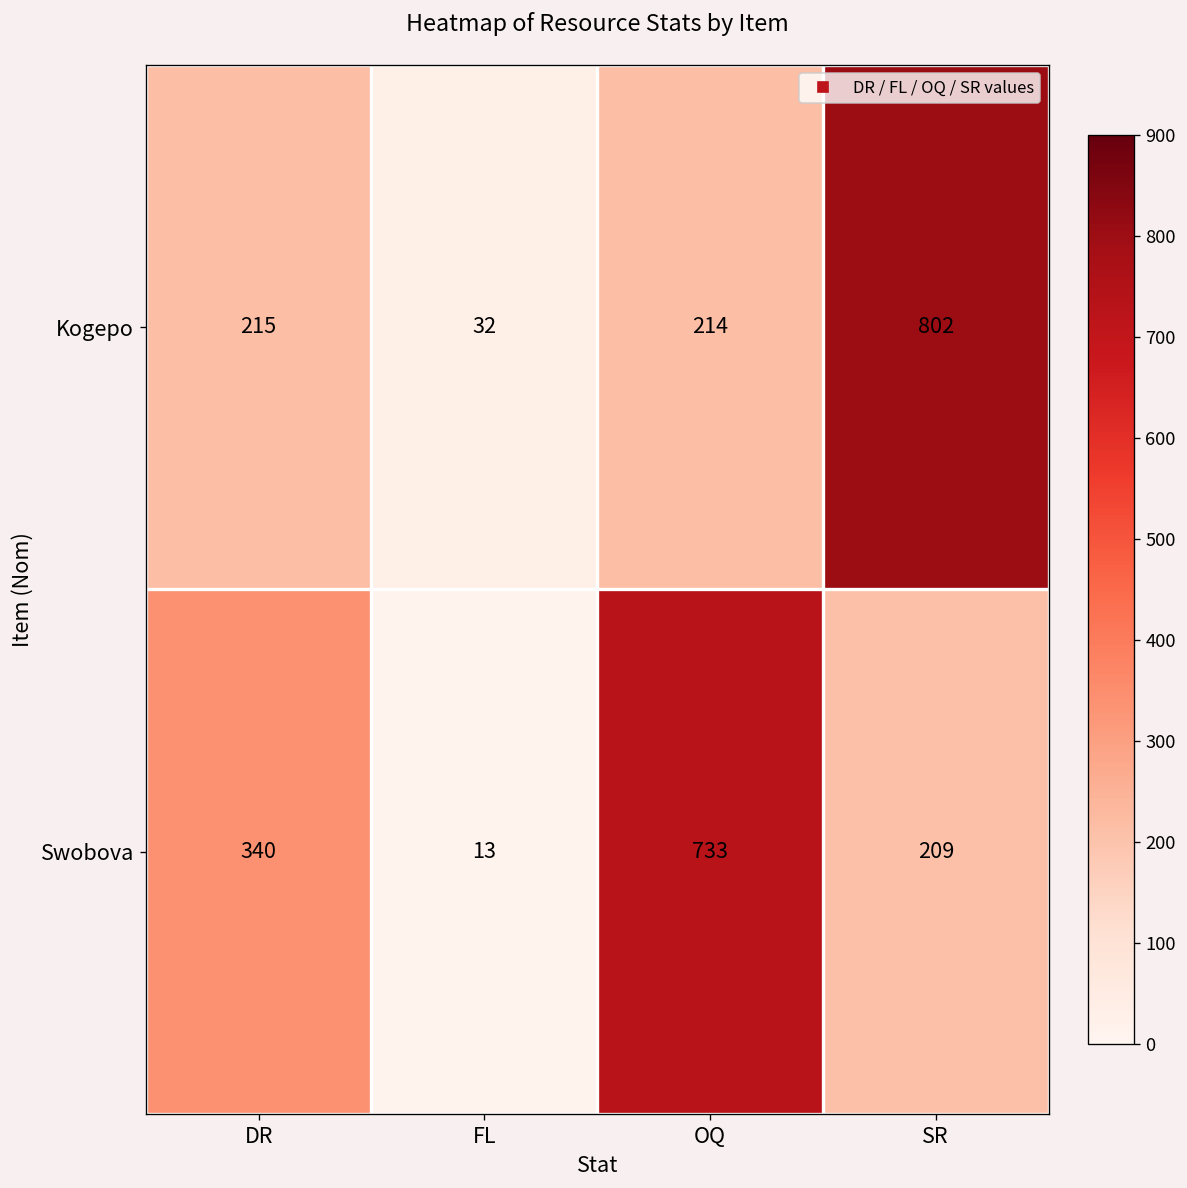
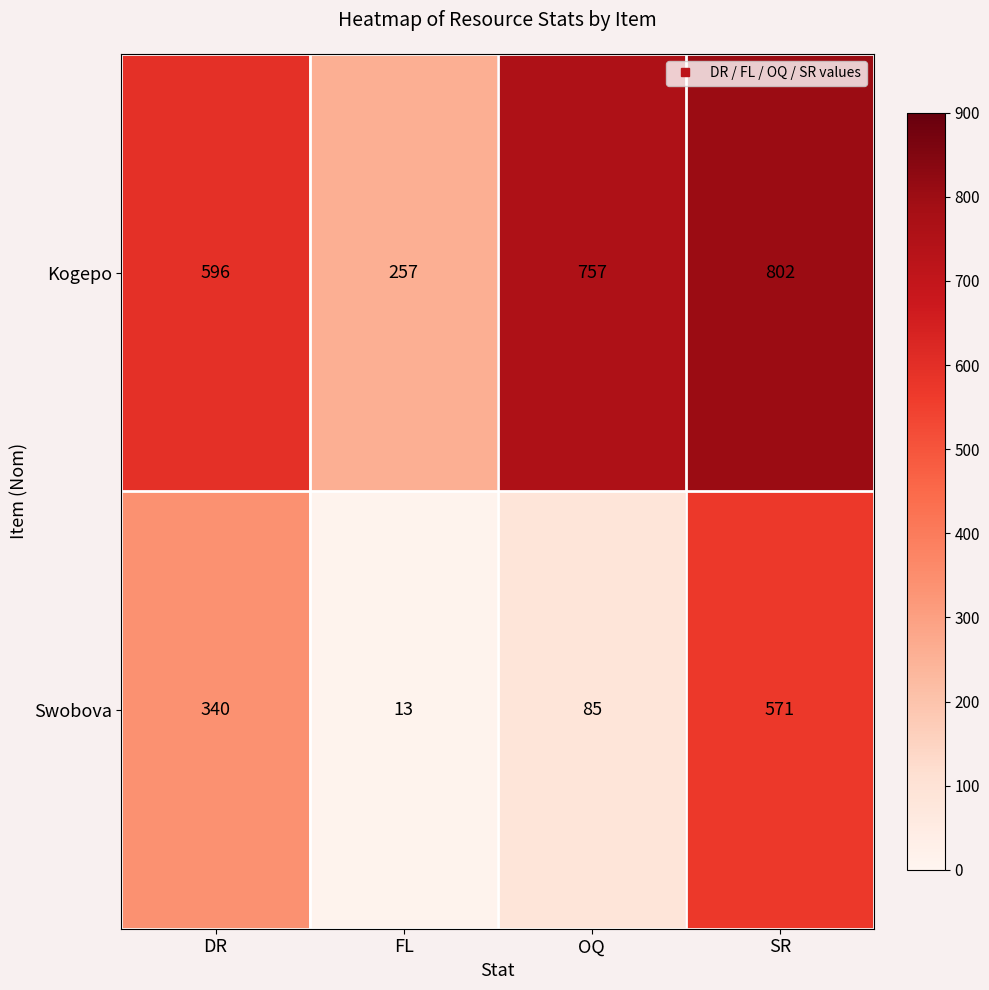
Kogepo, DR: 215 -> 596
Kogepo, FL: 32 -> 257
Kogepo, OQ: 214 -> 757
Swobova, OQ: 733 -> 85
Swobova, SR: 209 -> 571
